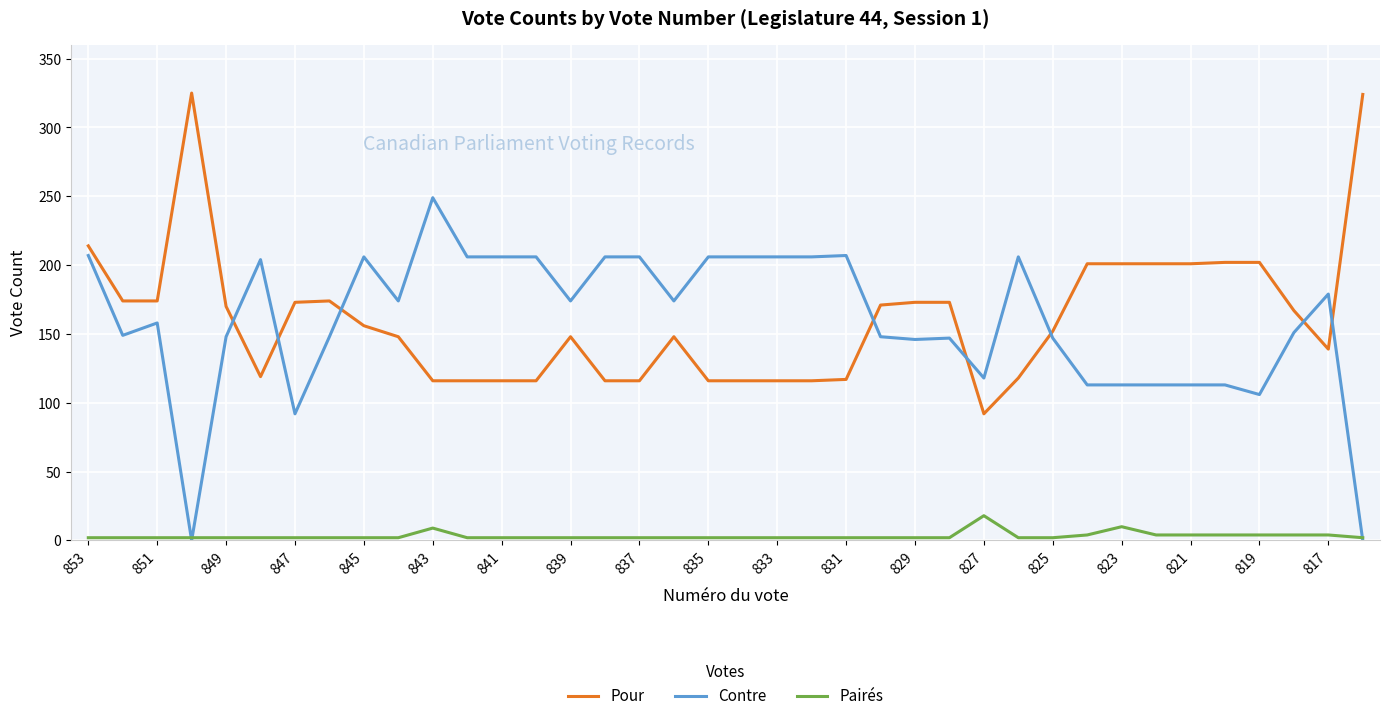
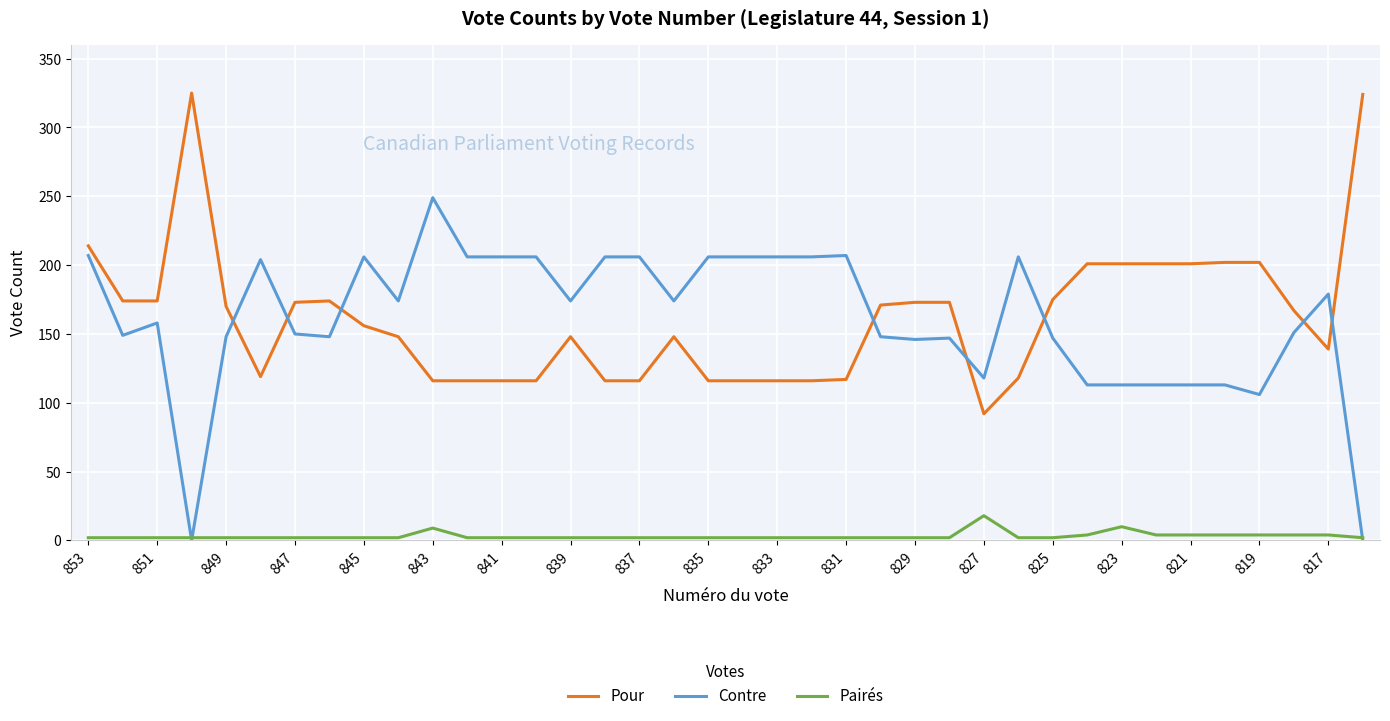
Contre, 847: 92 -> 150
Pour, 825: 152 -> 175
